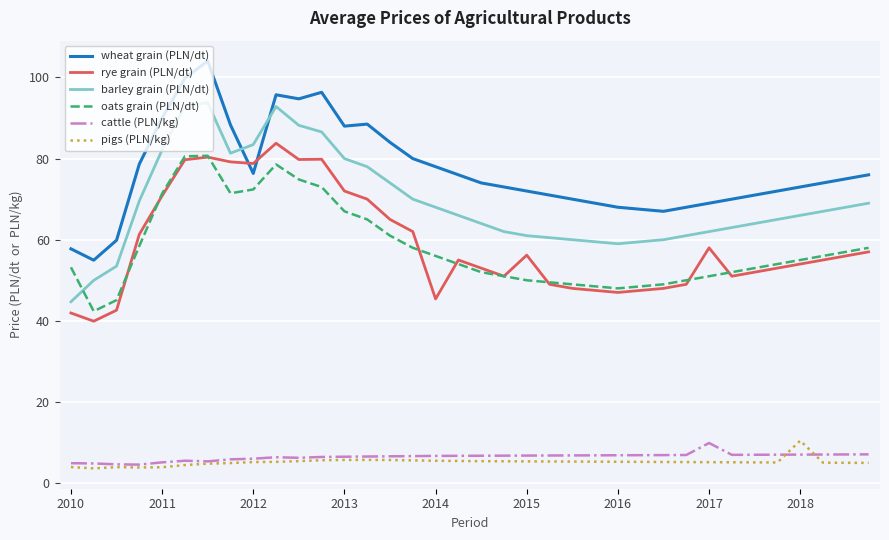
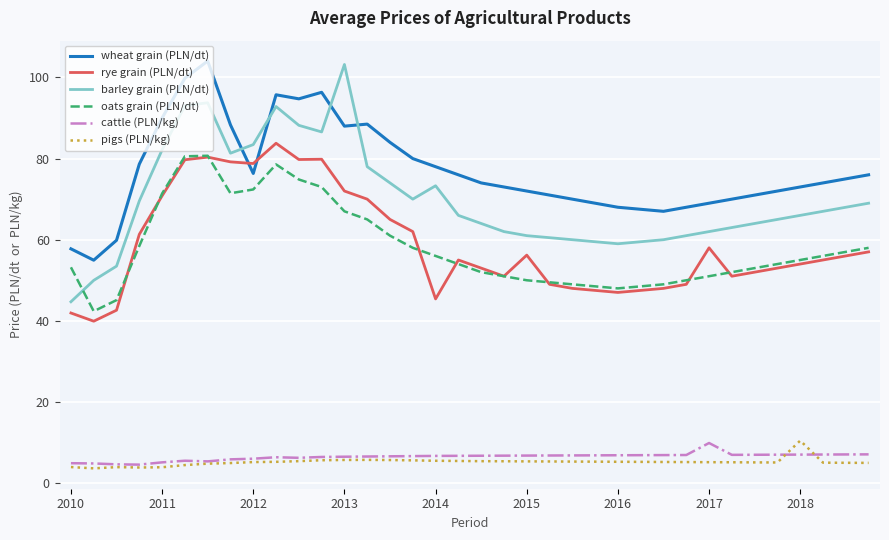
barley grain (PLN/dt), 2013: 80 -> 103
barley grain (PLN/dt), 2014: 68 -> 73
